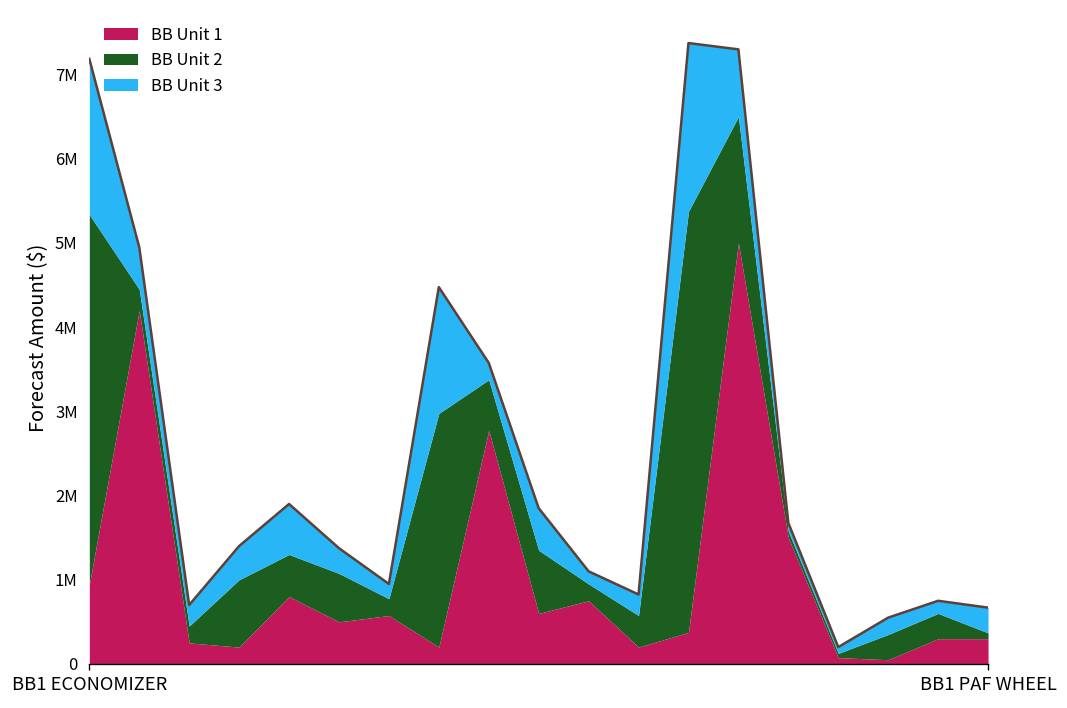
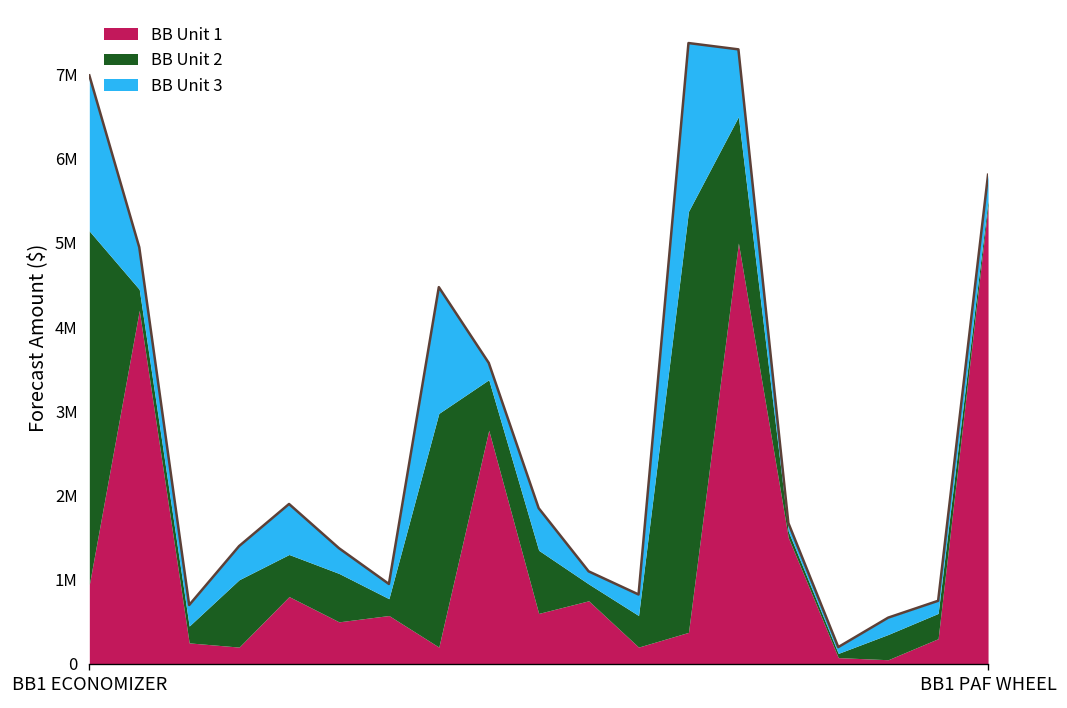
BB Unit 2, BB1 ECONOMIZER: 4400000 -> 4200000
BB Unit 1, BB1 PAF WHEEL: 300000 -> 5400000
